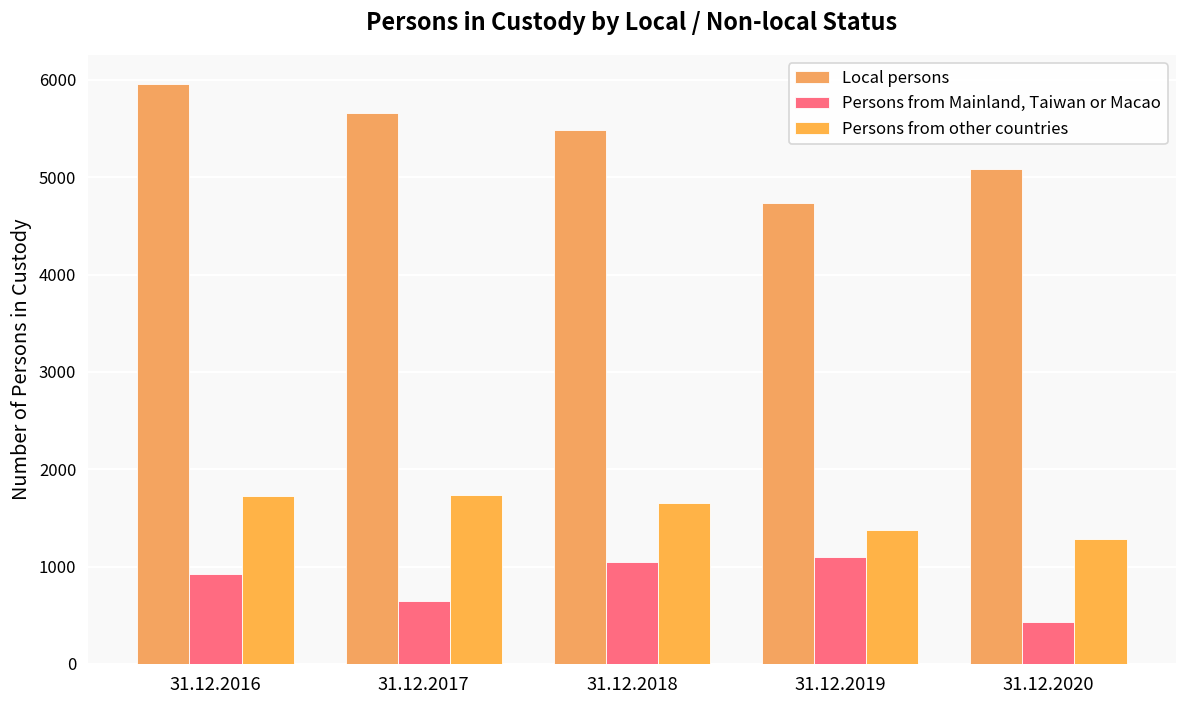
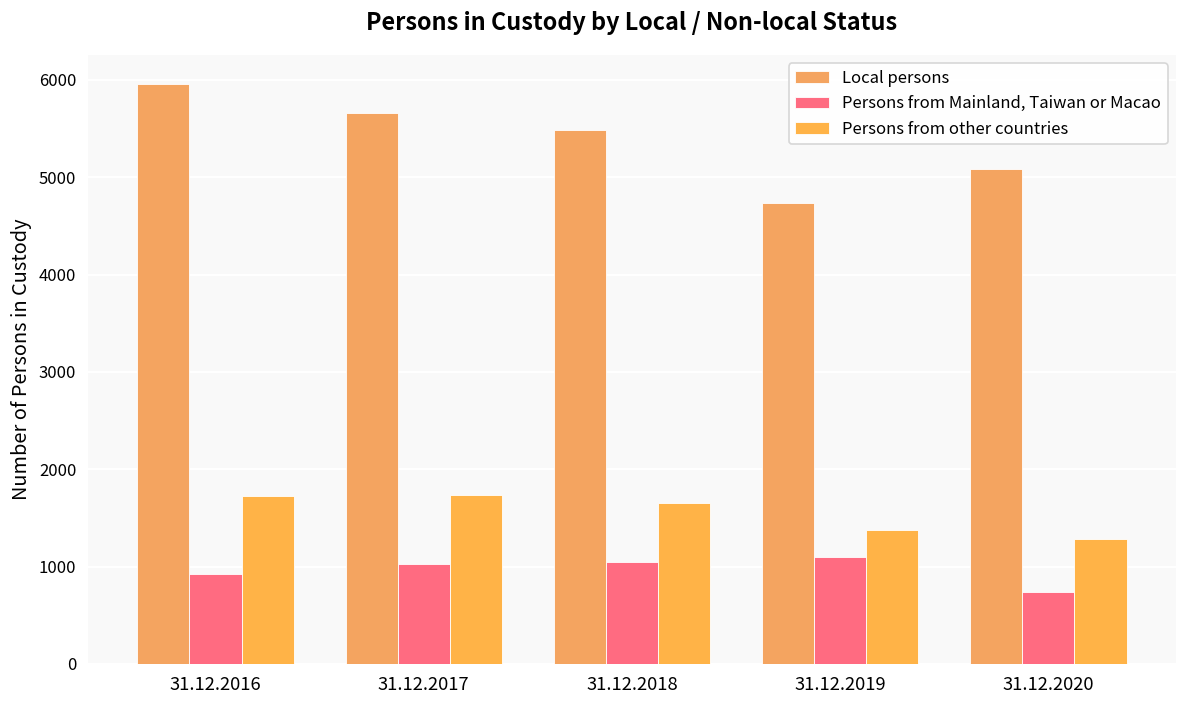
Persons from Mainland, Taiwan or Macao, 31.12.2017: 600 -> 1000
Persons from Mainland, Taiwan or Macao, 31.12.2020: 400 -> 700
